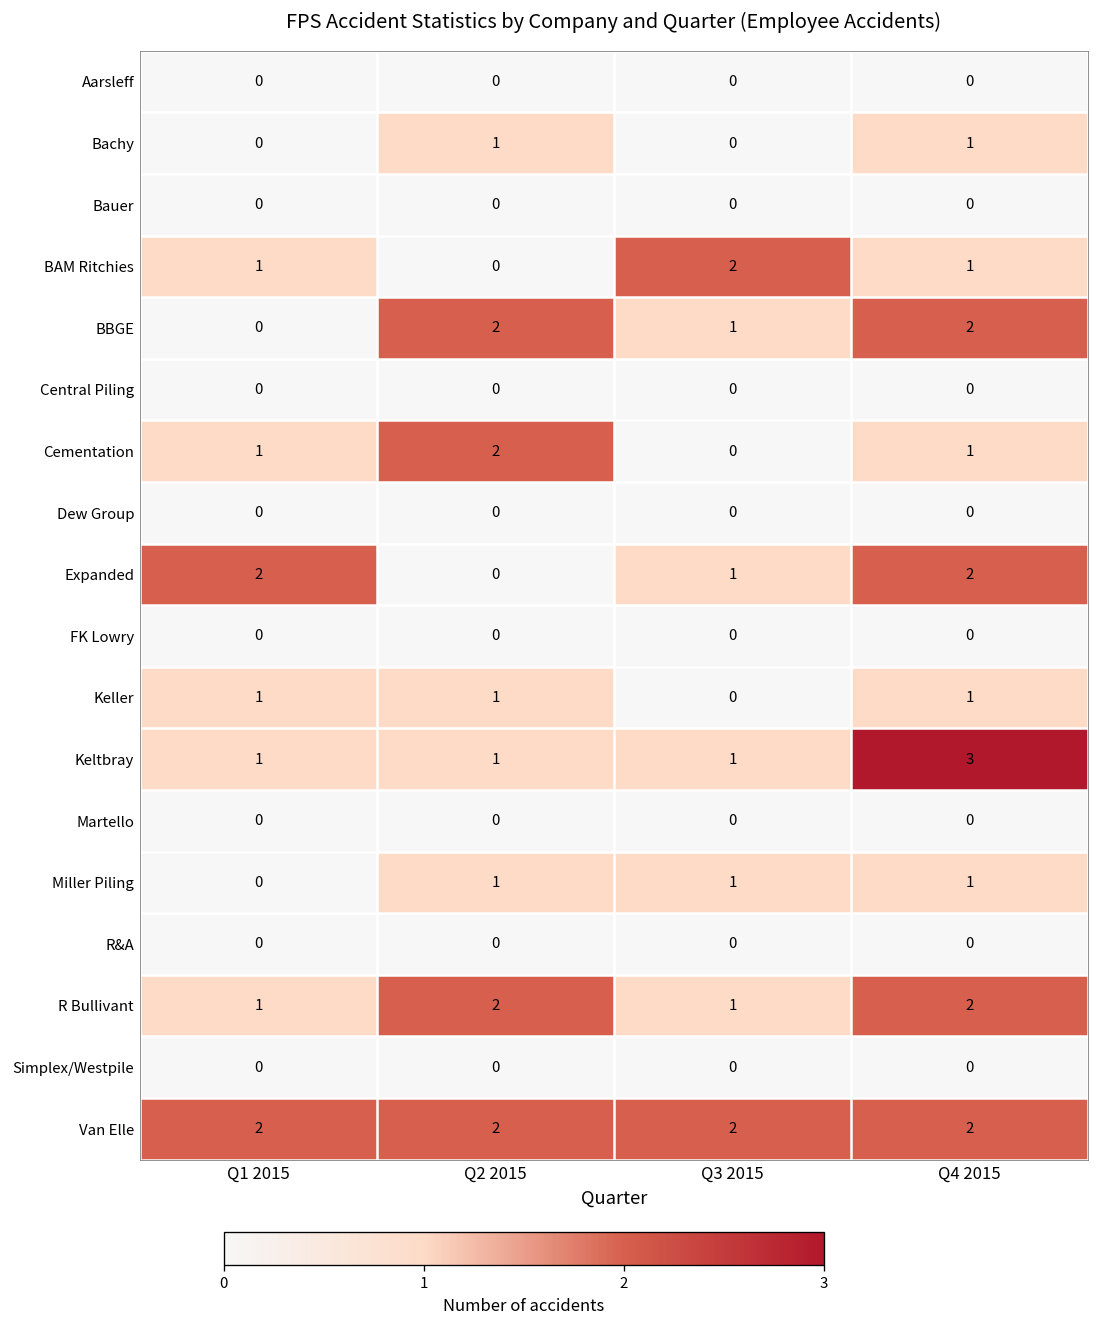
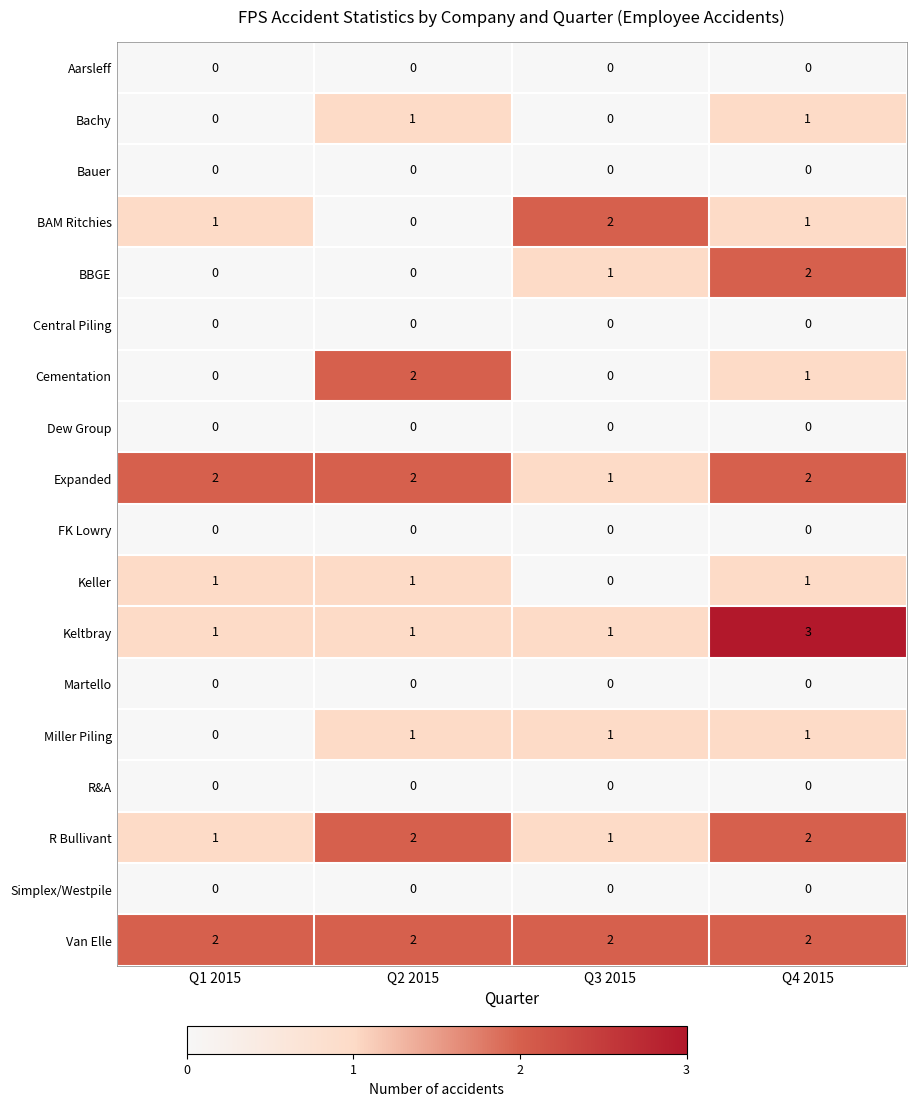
BBGE, Q2 2015: 2 -> 0
Cementation, Q1 2015: 1 -> 0
Expanded, Q2 2015: 0 -> 2
